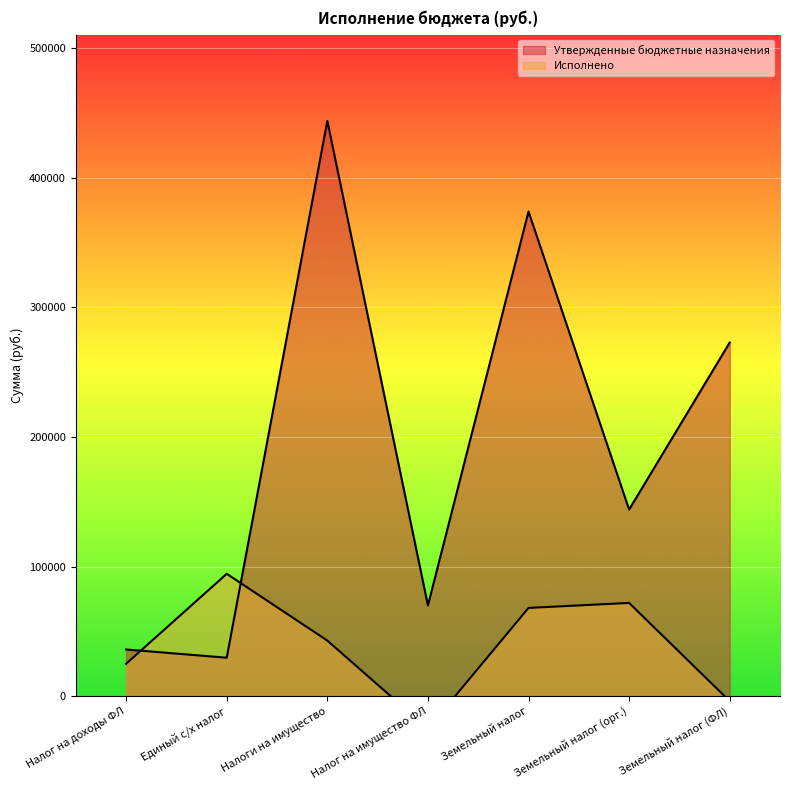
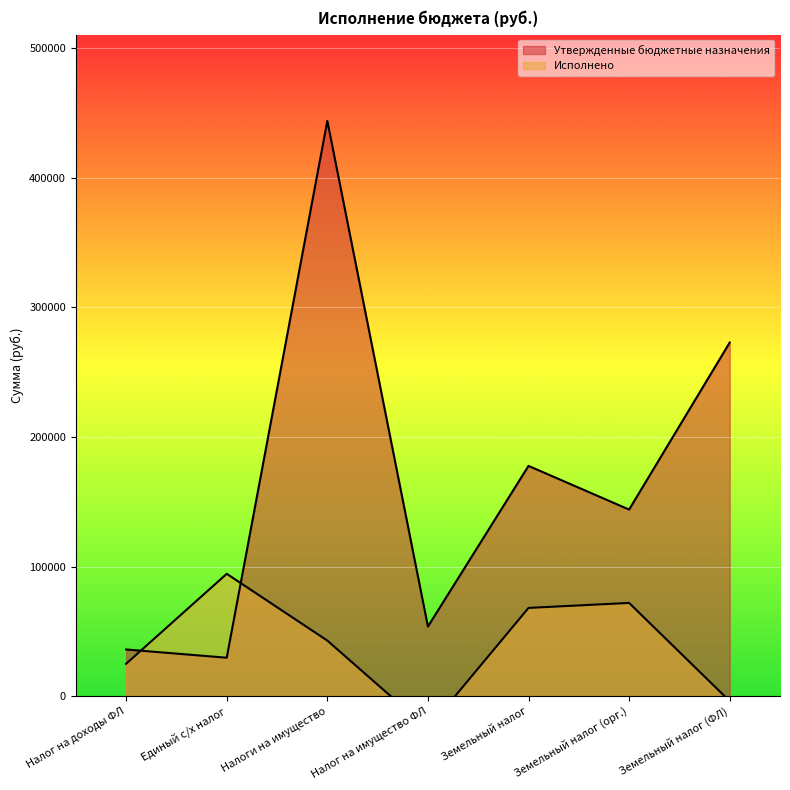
Утвержденные бюджетные назначения, Налог на имущество ФЛ: 70000 -> 54000
Утвержденные бюджетные назначения, Земельный налог: 374000 -> 178000
